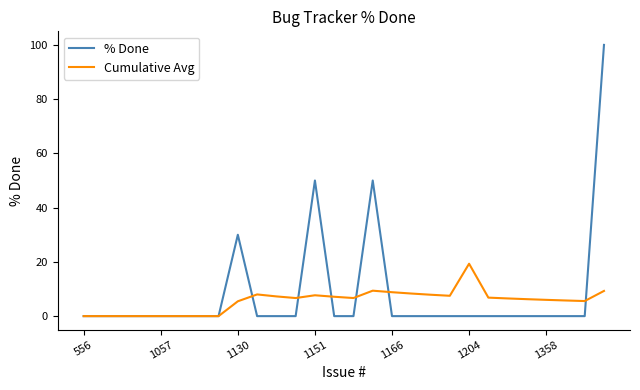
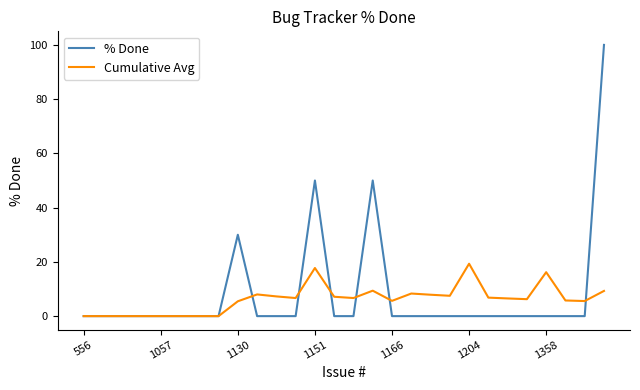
Cumulative Avg, 1151: 8 -> 18
Cumulative Avg, 1166: 9 -> 6
Cumulative Avg, 1358: 6 -> 16
